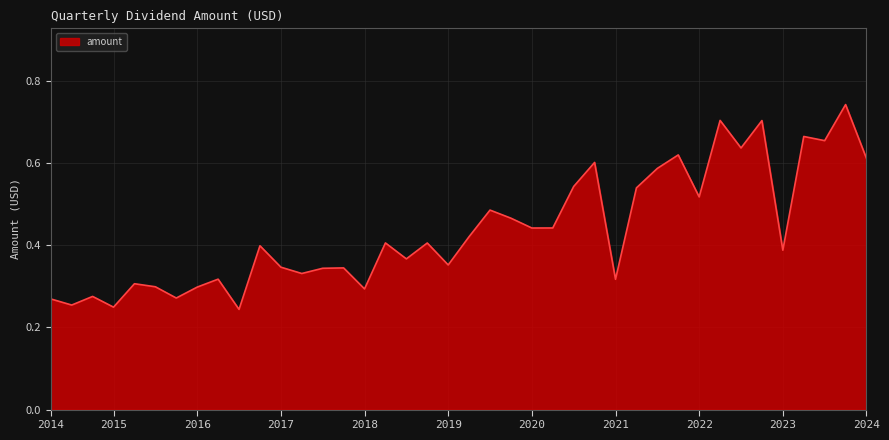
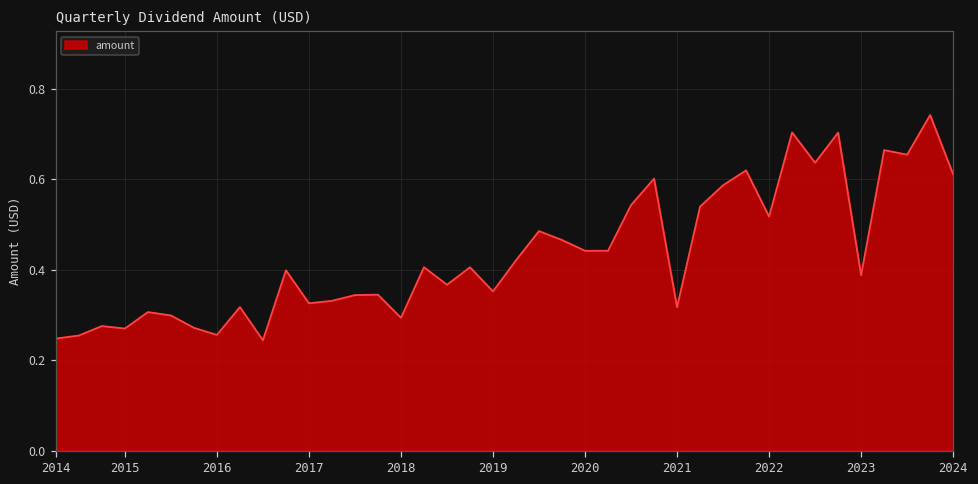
2014: 0.27 -> 0.25
2015: 0.25 -> 0.27
2016: 0.30 -> 0.26
2017: 0.35 -> 0.33
